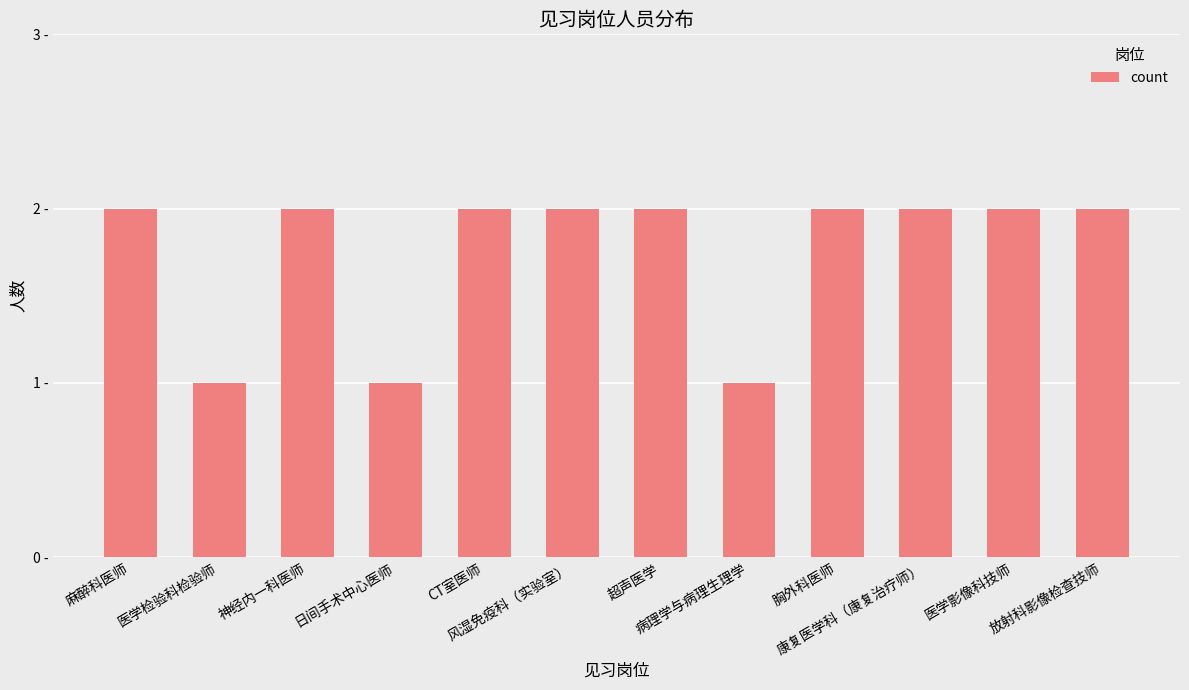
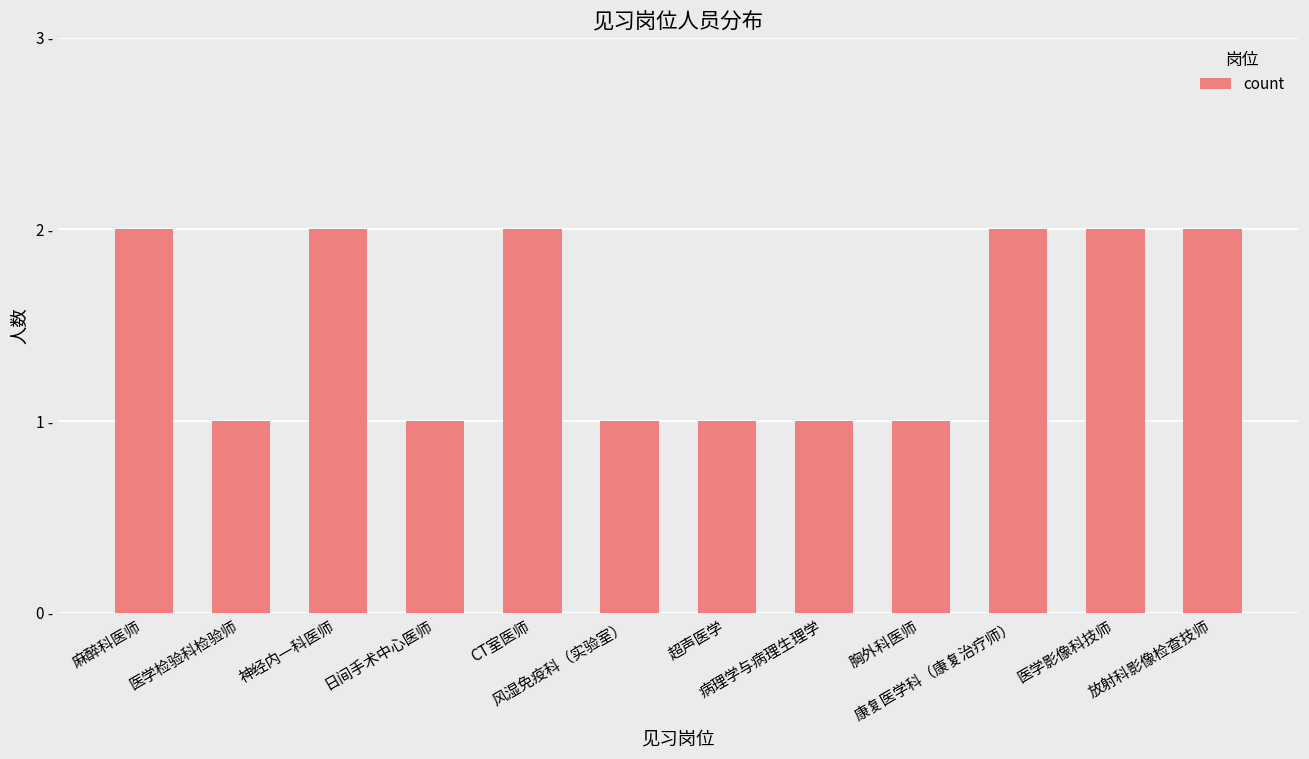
风湿免疫科（实验室）: 2 - -> 1 -
超声医学: 2 - -> 1 -
胸外科医师: 2 - -> 1 -
